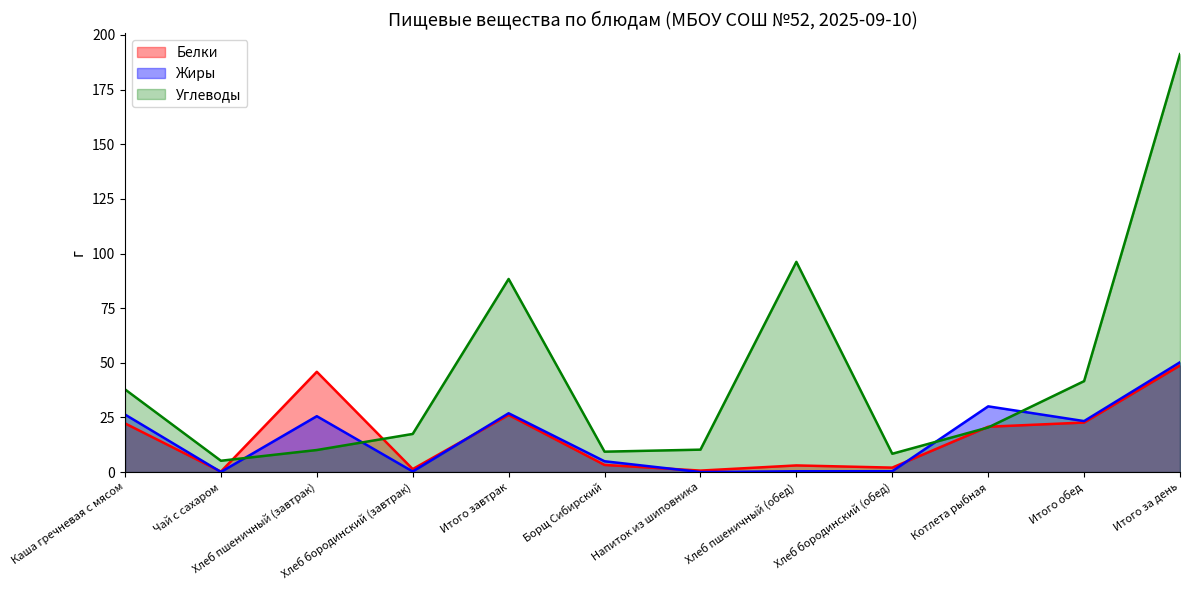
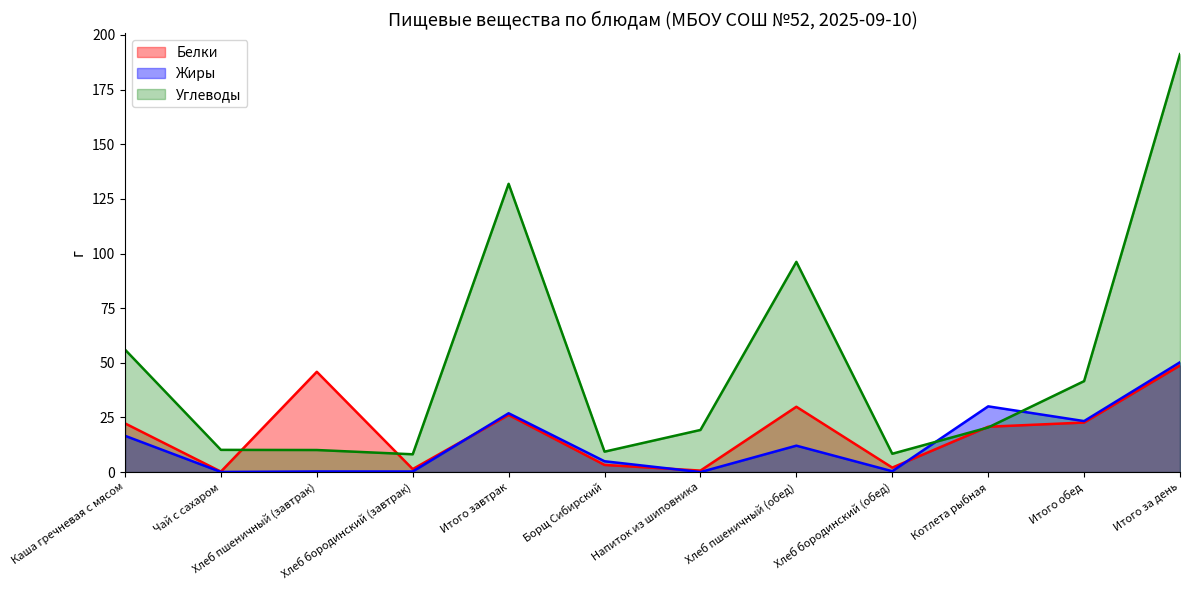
Жиры, Каша гречневая с мясом: 26 -> 17
Углеводы, Каша гречневая с мясом: 38 -> 56
Углеводы, Чай с сахаром: 5 -> 10
Жиры, Хлеб пшеничный (завтрак): 26 -> 0
Углеводы, Хлеб бородинский (завтрак): 17 -> 8
Углеводы, Итого завтрак: 88 -> 132
Углеводы, Напиток из шиповника: 10 -> 19
Белки, Хлеб пшеничный (обед): 3 -> 30
Жиры, Хлеб пшеничный (обед): 0 -> 12
